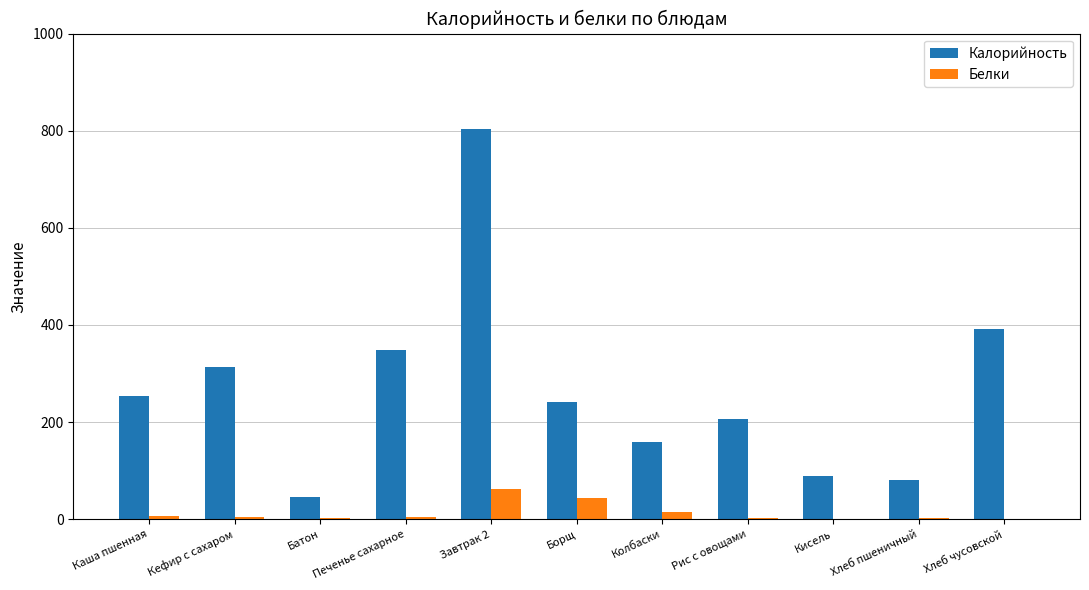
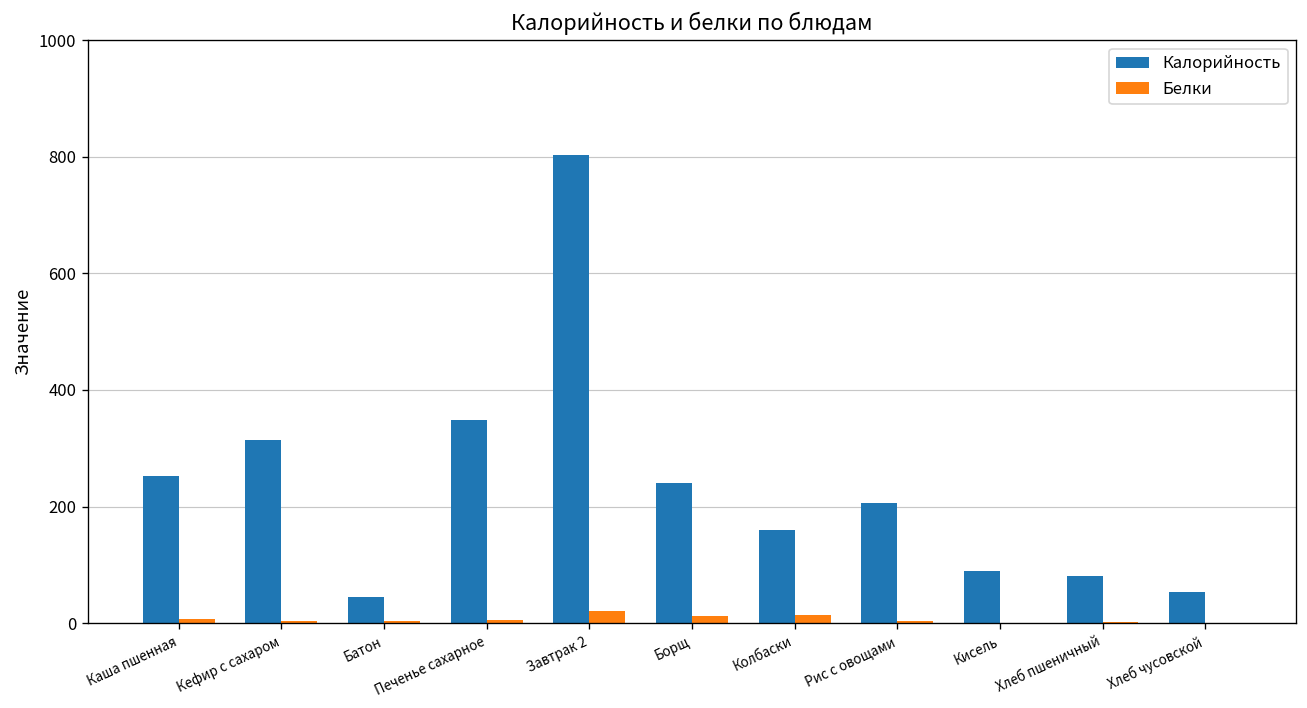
Белки, Завтрак 2: 60 -> 20
Белки, Борщ: 40 -> 10
Калорийность, Хлеб чусовской: 390 -> 50
